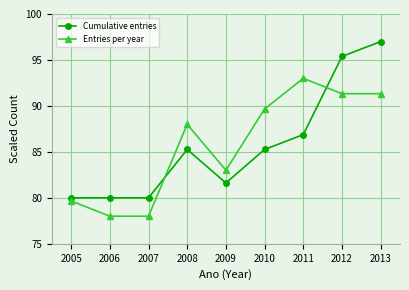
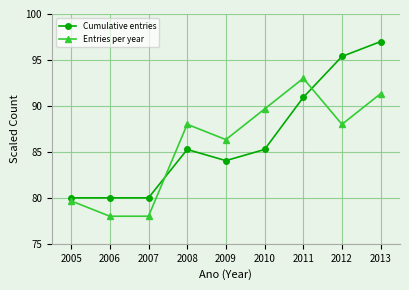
Cumulative entries, 2009: 82 -> 84
Entries per year, 2009: 83 -> 86
Cumulative entries, 2011: 87 -> 91
Entries per year, 2012: 91 -> 88
